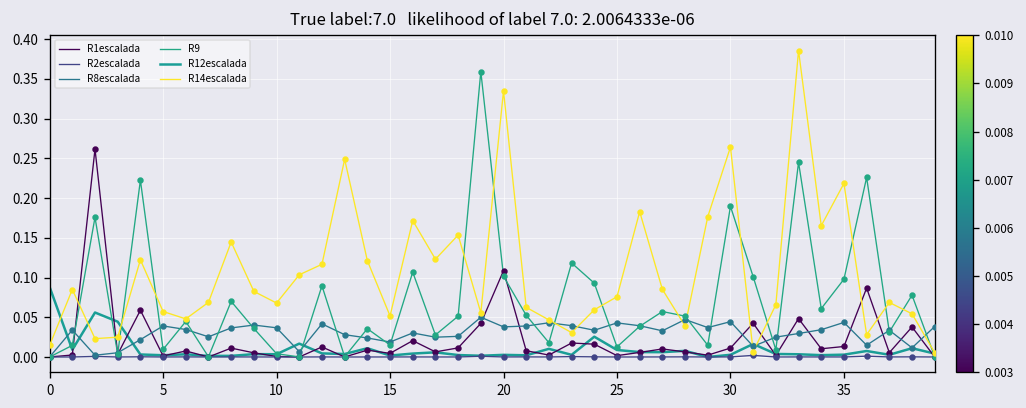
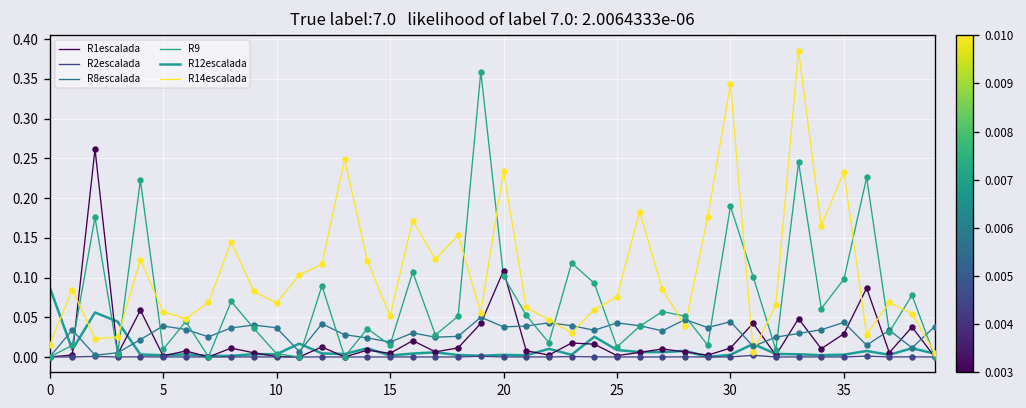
R14escalada, 20: 0.33 -> 0.23
R14escalada, 30: 0.26 -> 0.34
R1escalada, 35: 0.01 -> 0.03
R14escalada, 35: 0.22 -> 0.23
